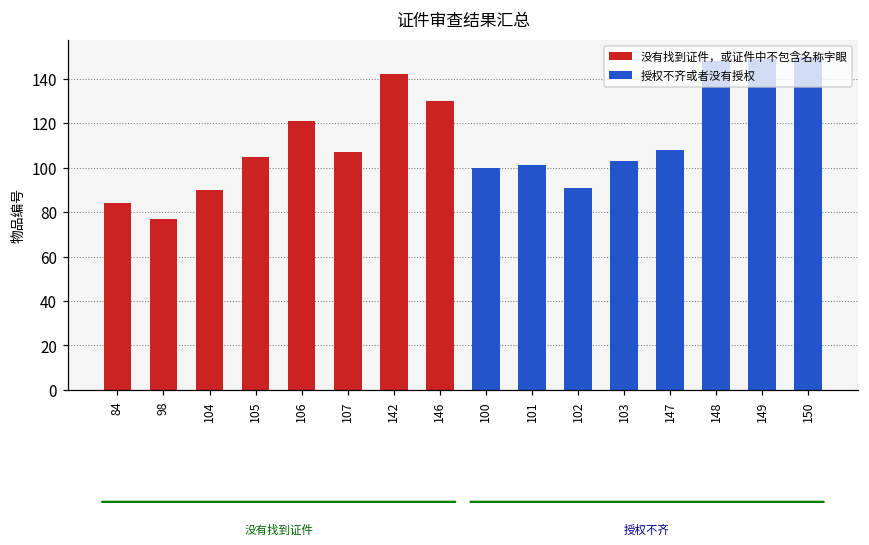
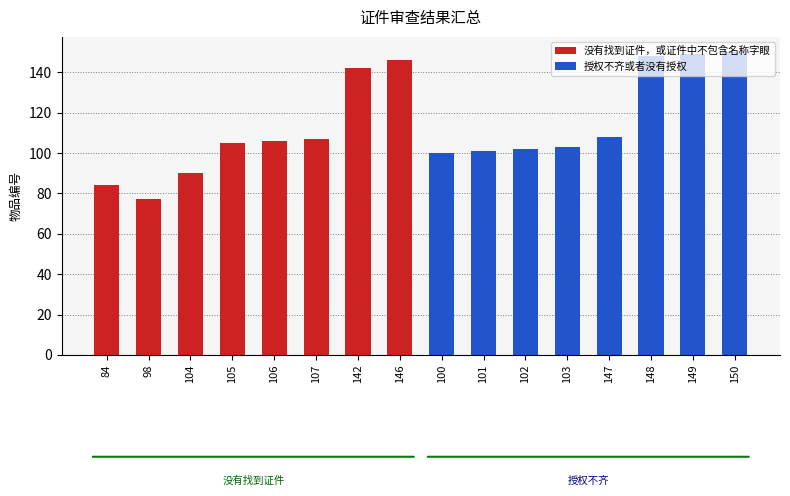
没有找到证件，或证件中不包含名称字眼, 106: 121 -> 106
没有找到证件，或证件中不包含名称字眼, 146: 130 -> 146
授权不齐或者没有授权, 102: 91 -> 102
